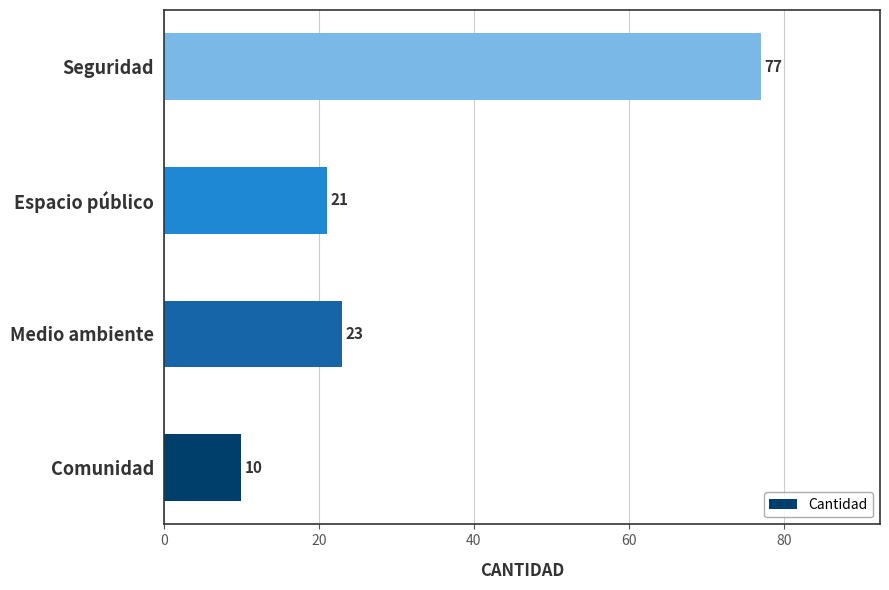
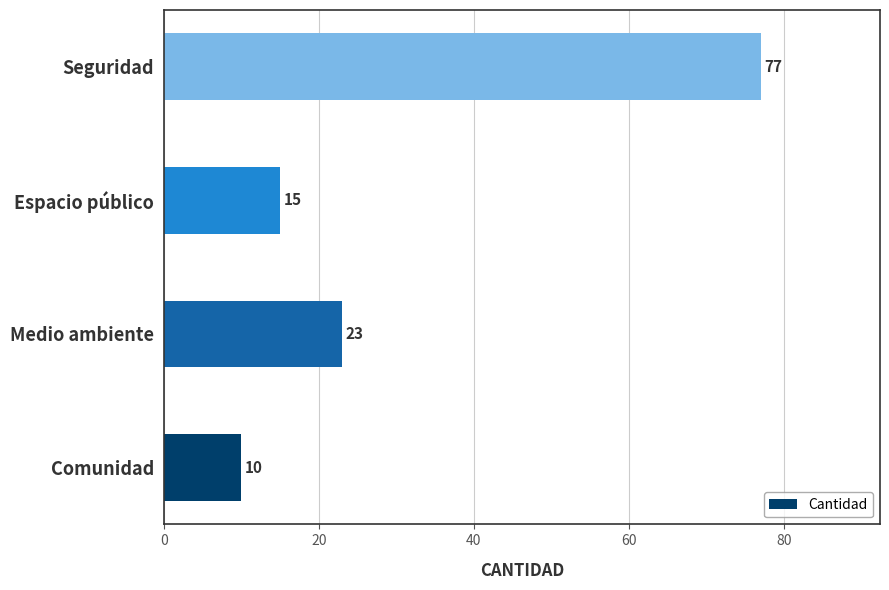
Espacio público: 21 -> 15
